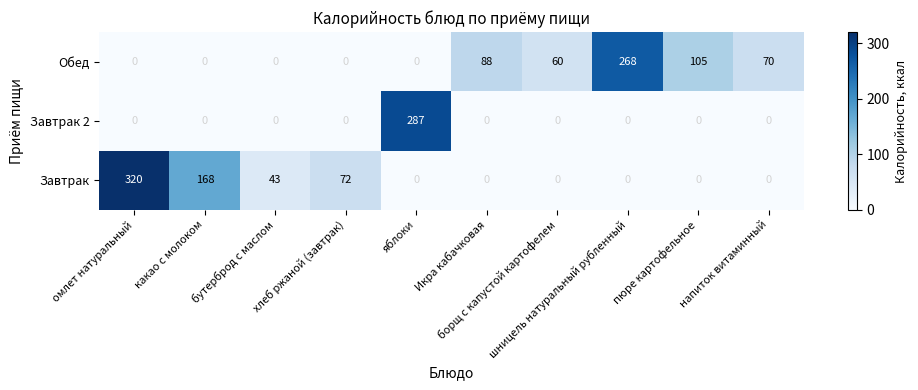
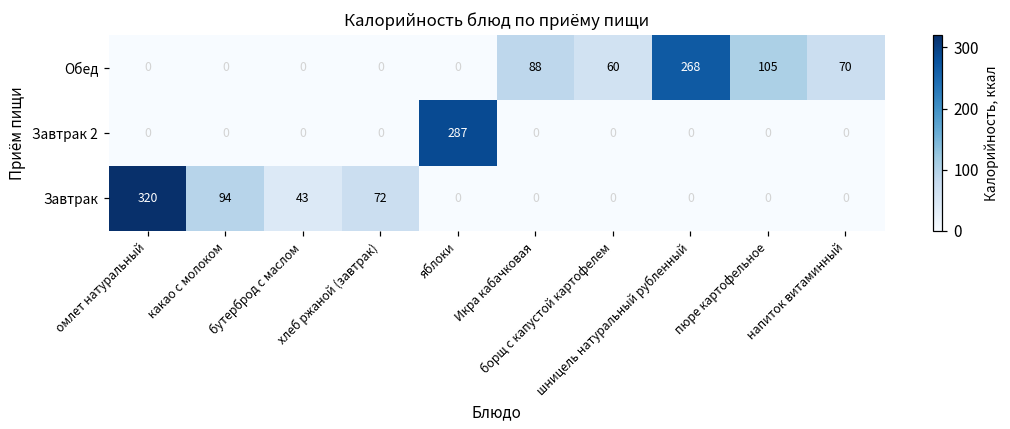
Завтрак, какао с молоком: 168 -> 94
